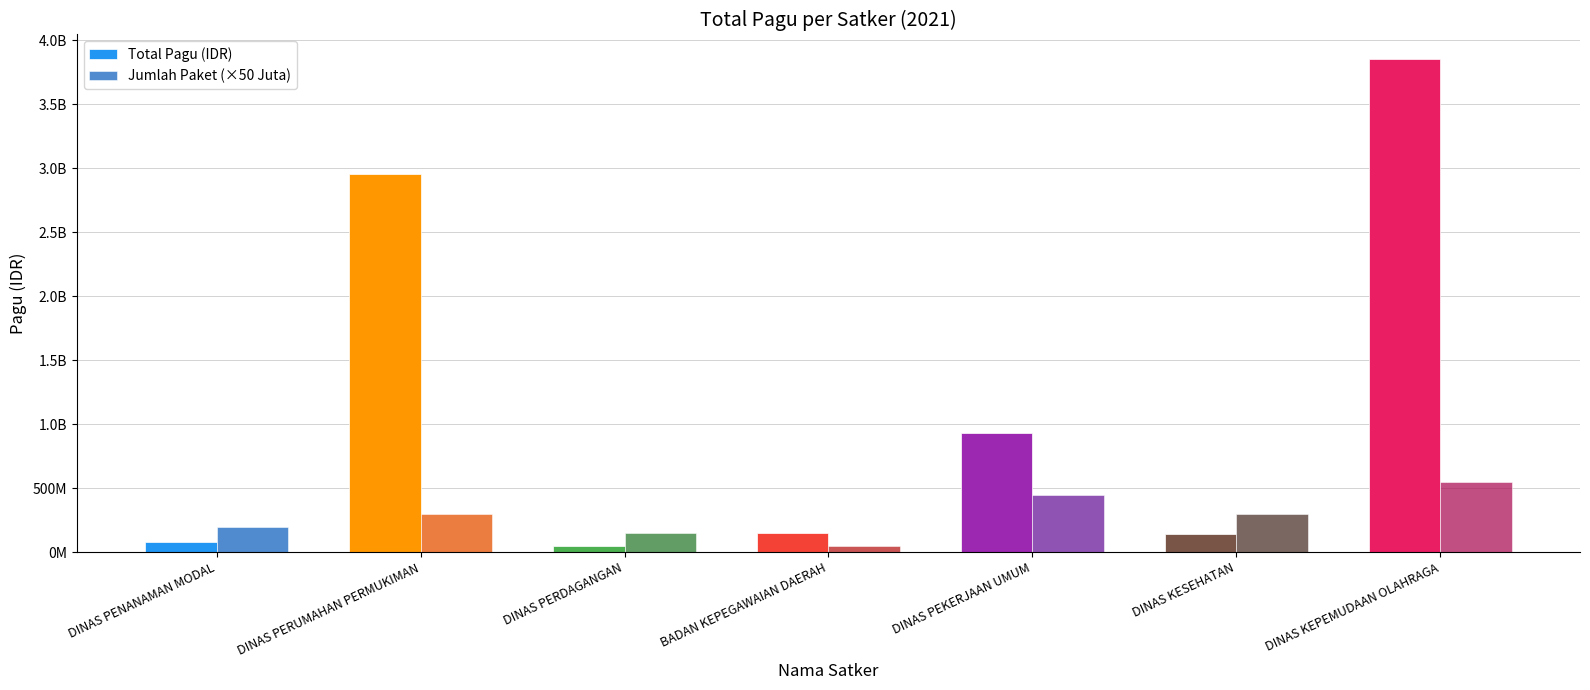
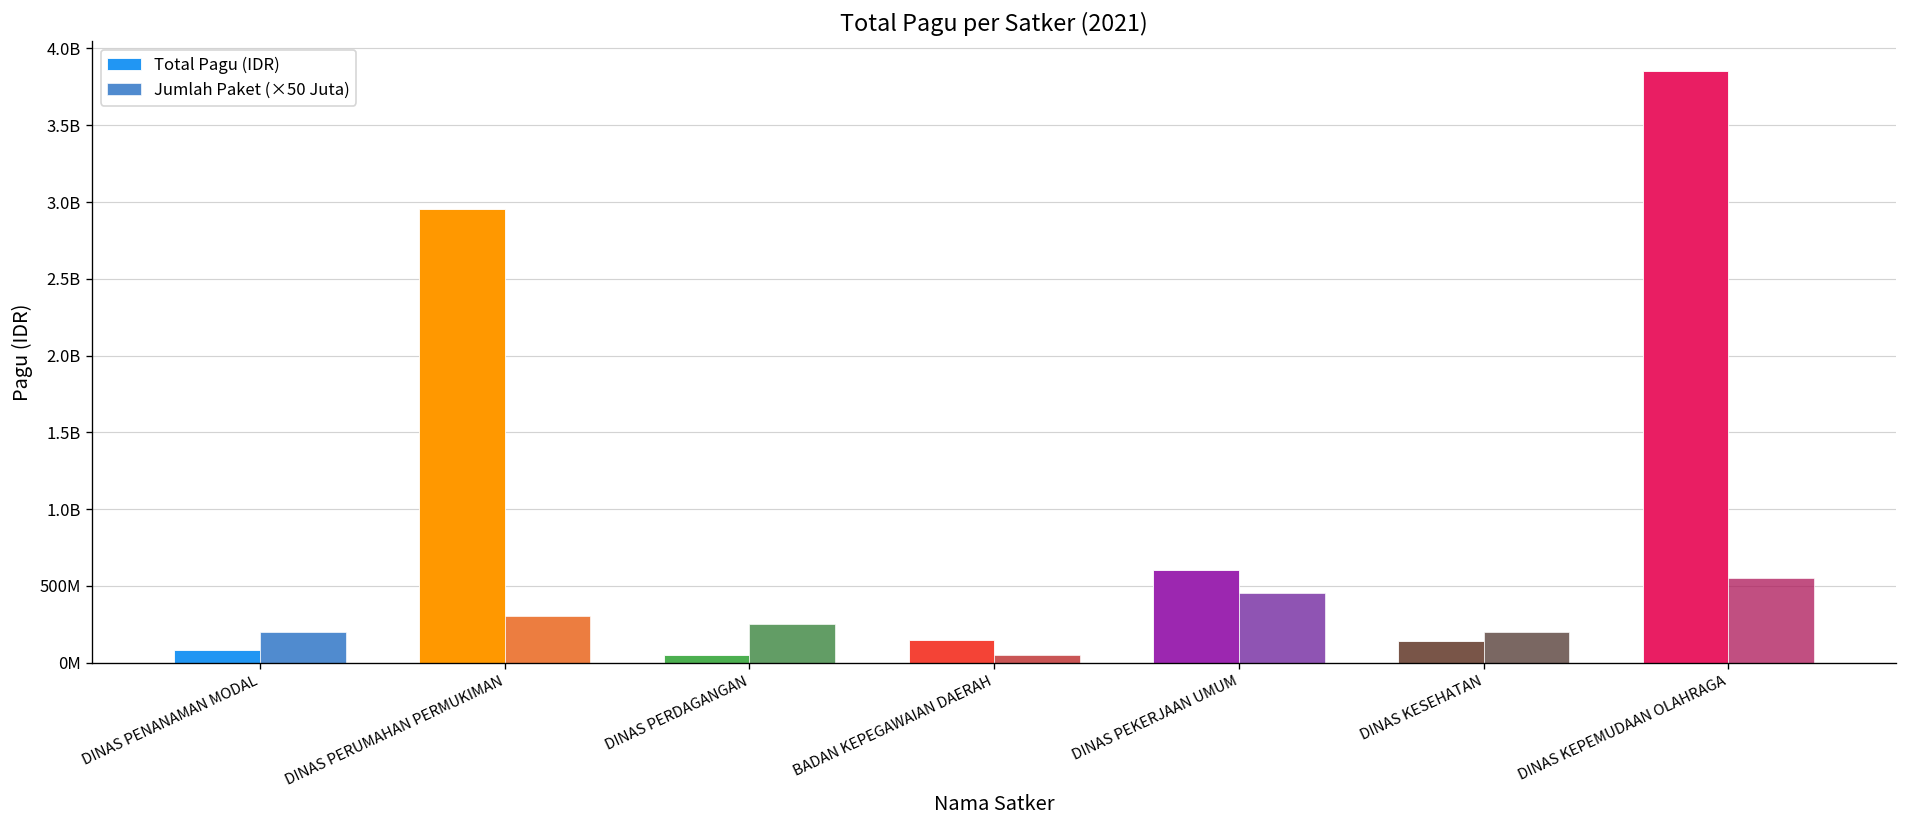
Jumlah Paket (×50 Juta), DINAS PERDAGANGAN: 150000000 -> 250000000
Total Pagu (IDR), DINAS PEKERJAAN UMUM: 930000000 -> 610000000
Jumlah Paket (×50 Juta), DINAS KESEHATAN: 300000000 -> 200000000
